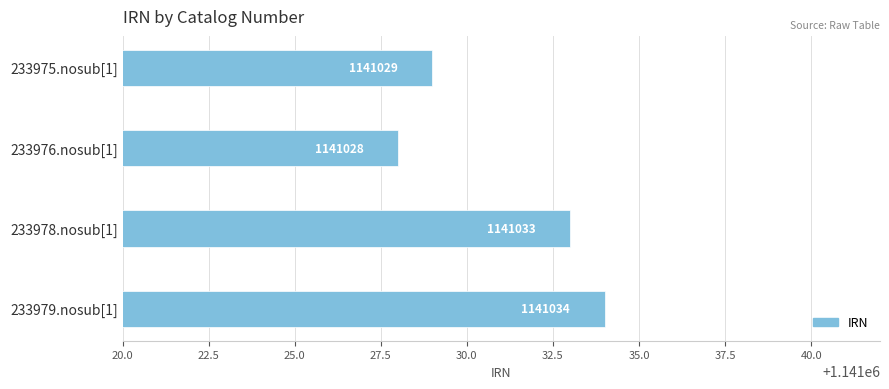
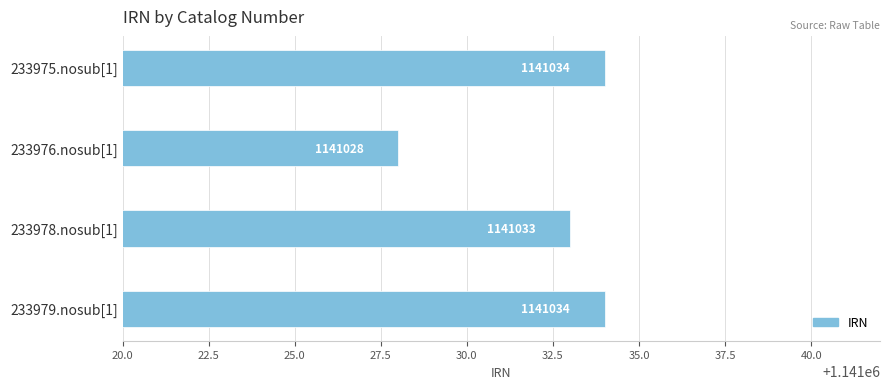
233975.nosub[1]: 1141029 -> 1141034
